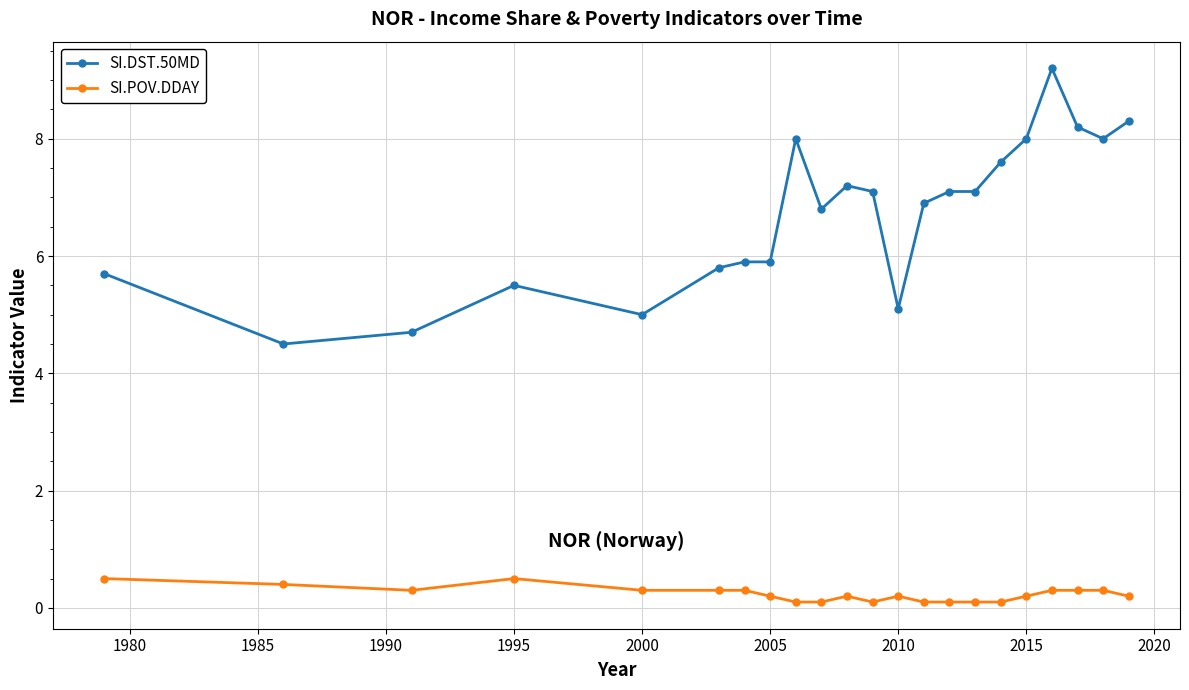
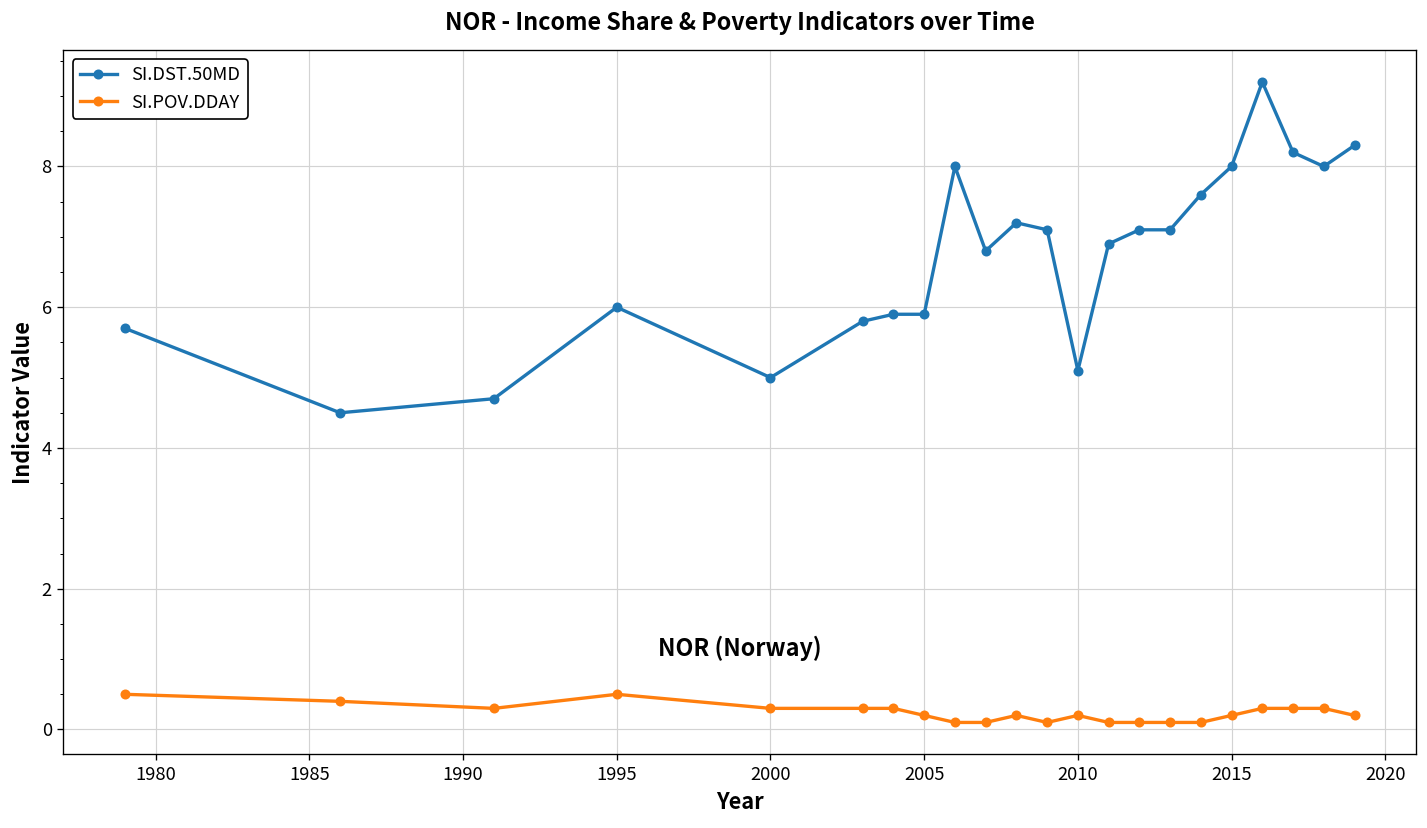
SI.DST.50MD, 1995: 5.5 -> 6.0
